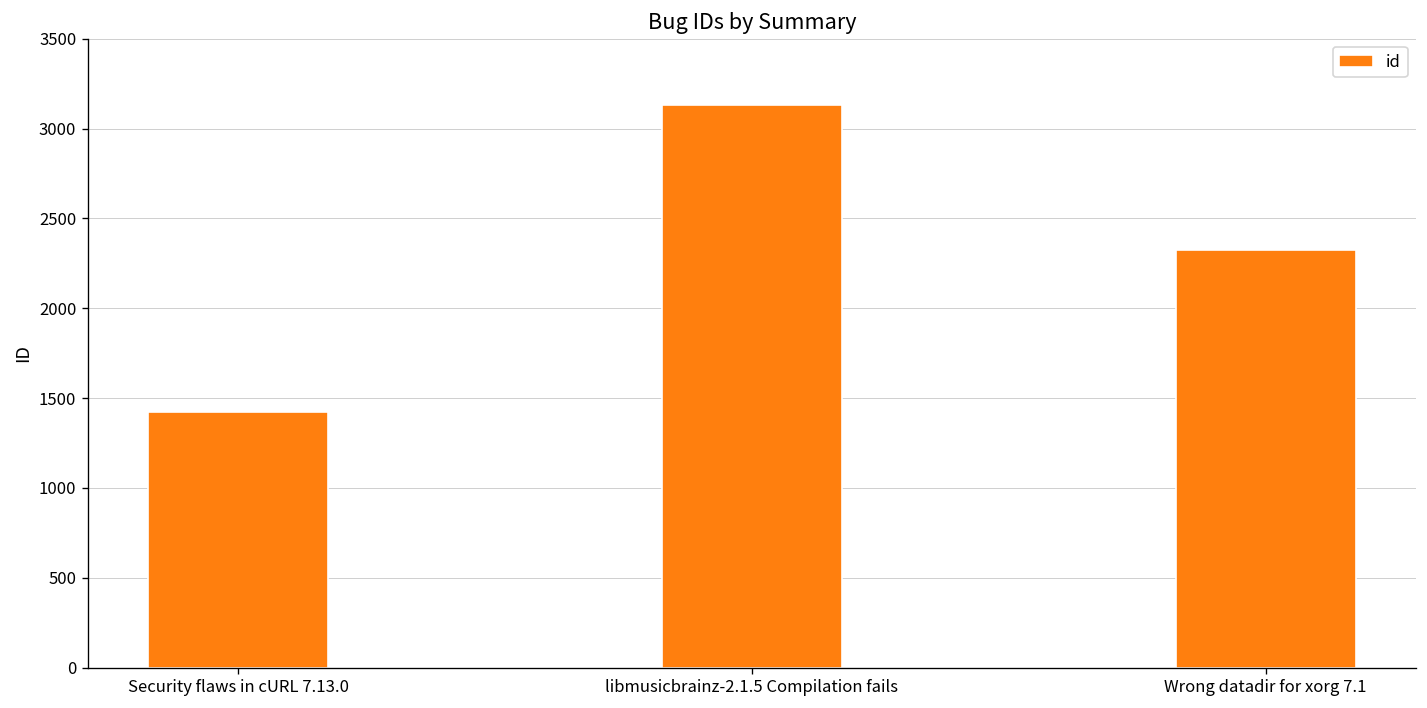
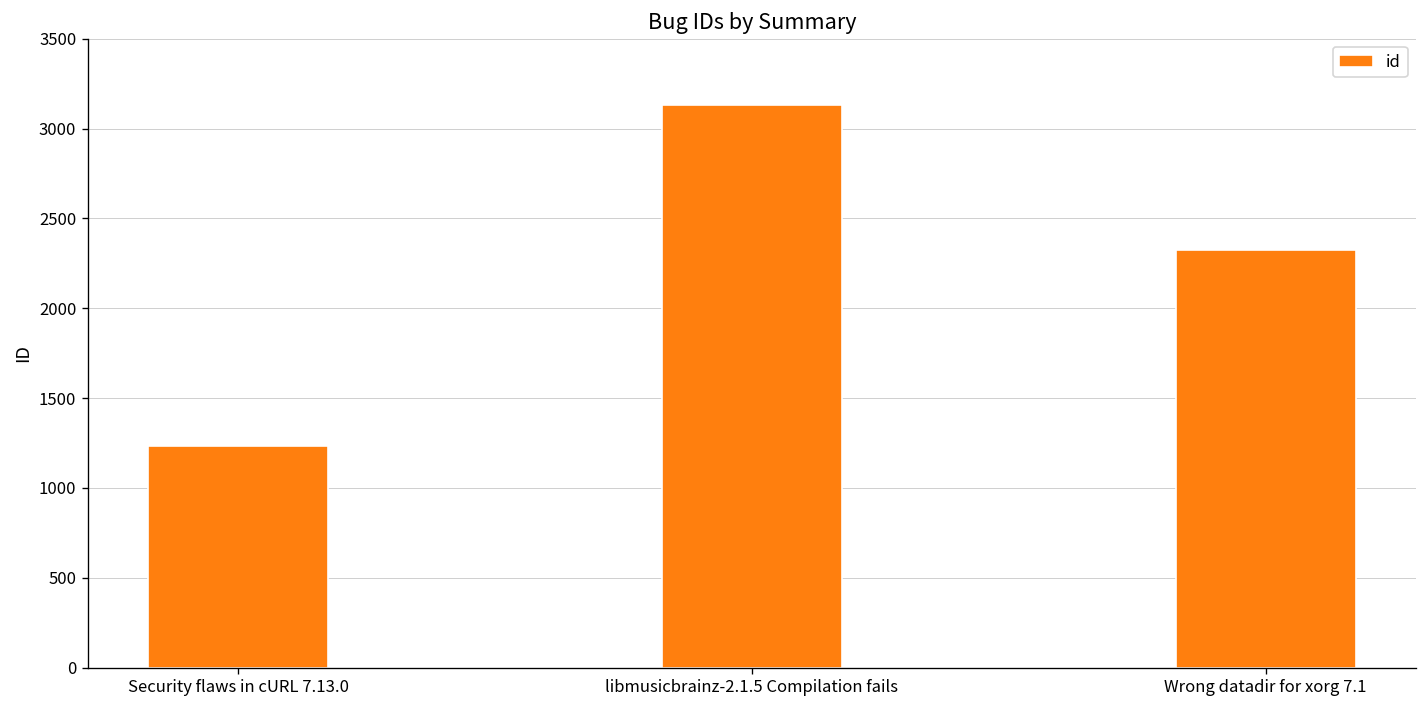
Security flaws in cURL 7.13.0: 1430 -> 1230
